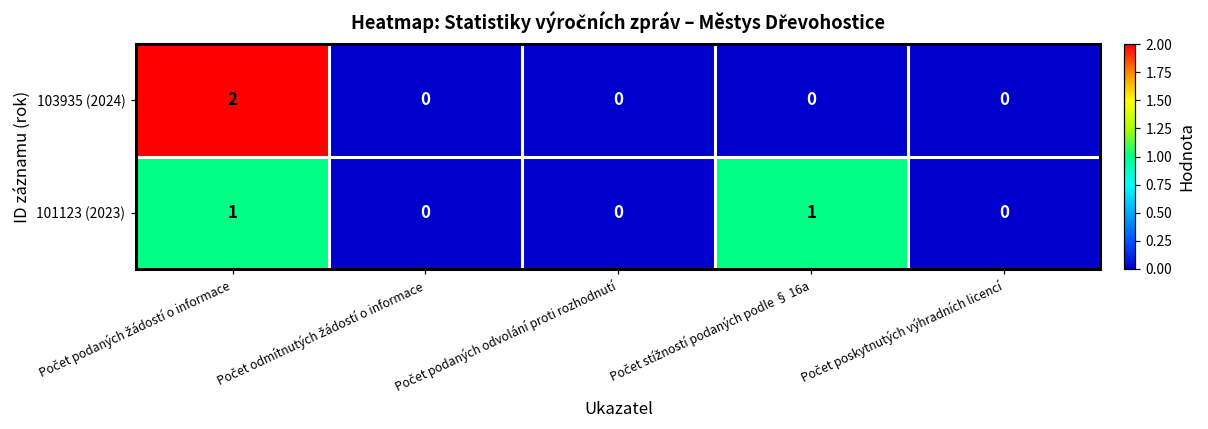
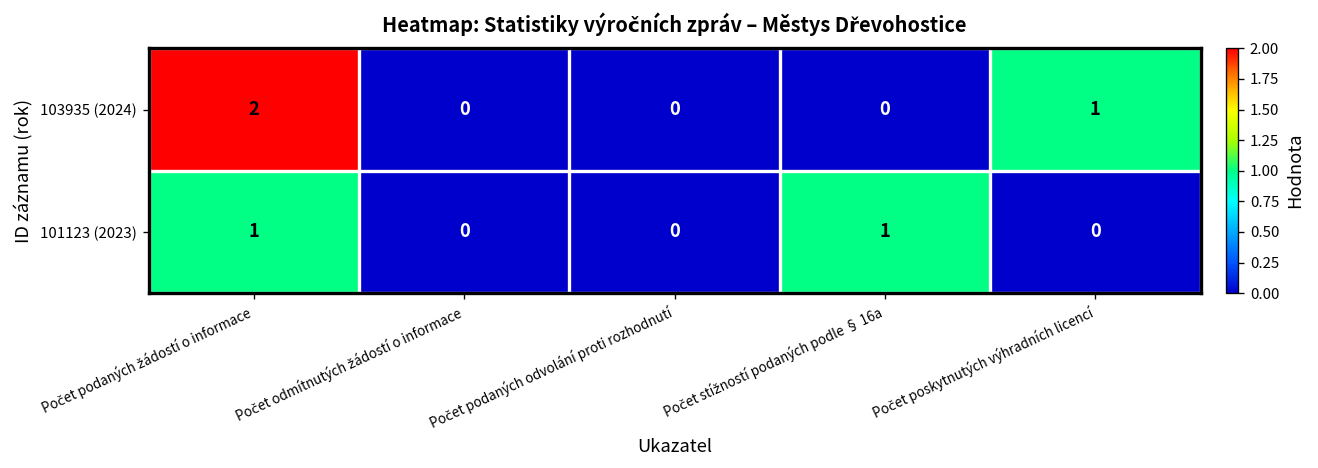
103935 (2024), Počet poskytnutých výhradních licencí: 0 -> 1
